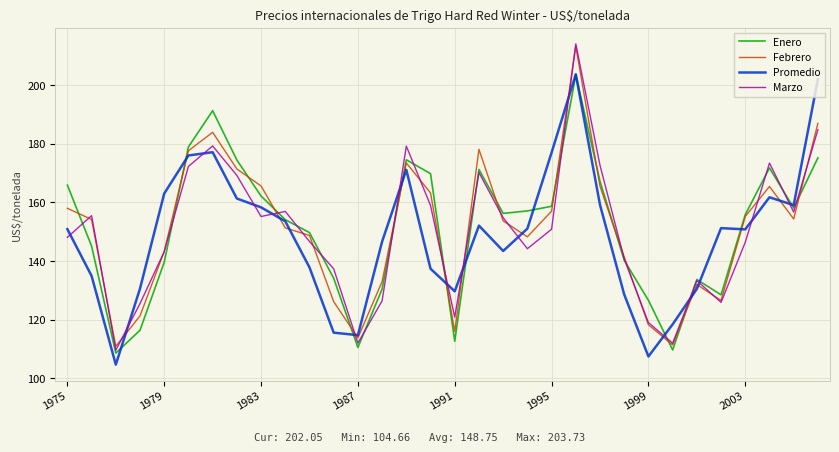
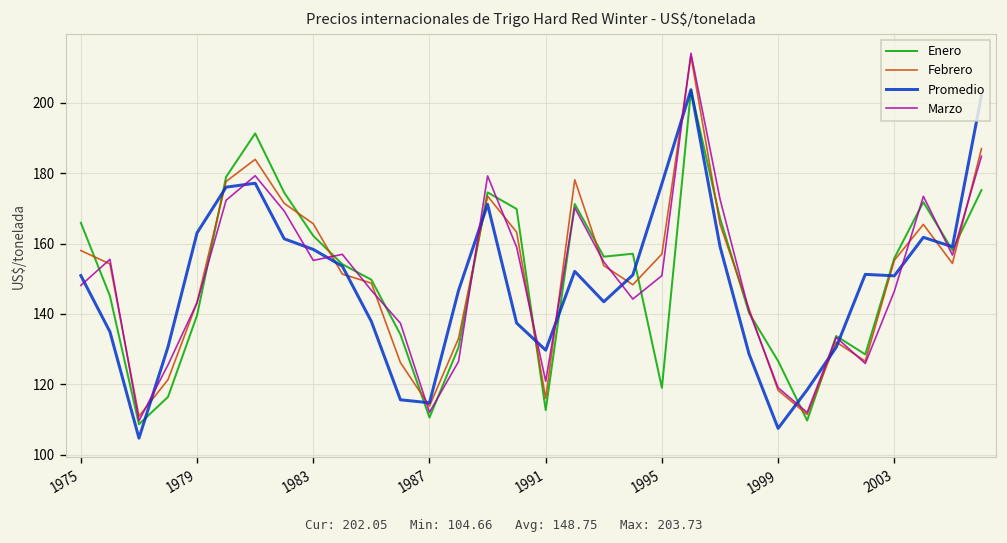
Enero, 1995: 159 -> 119
